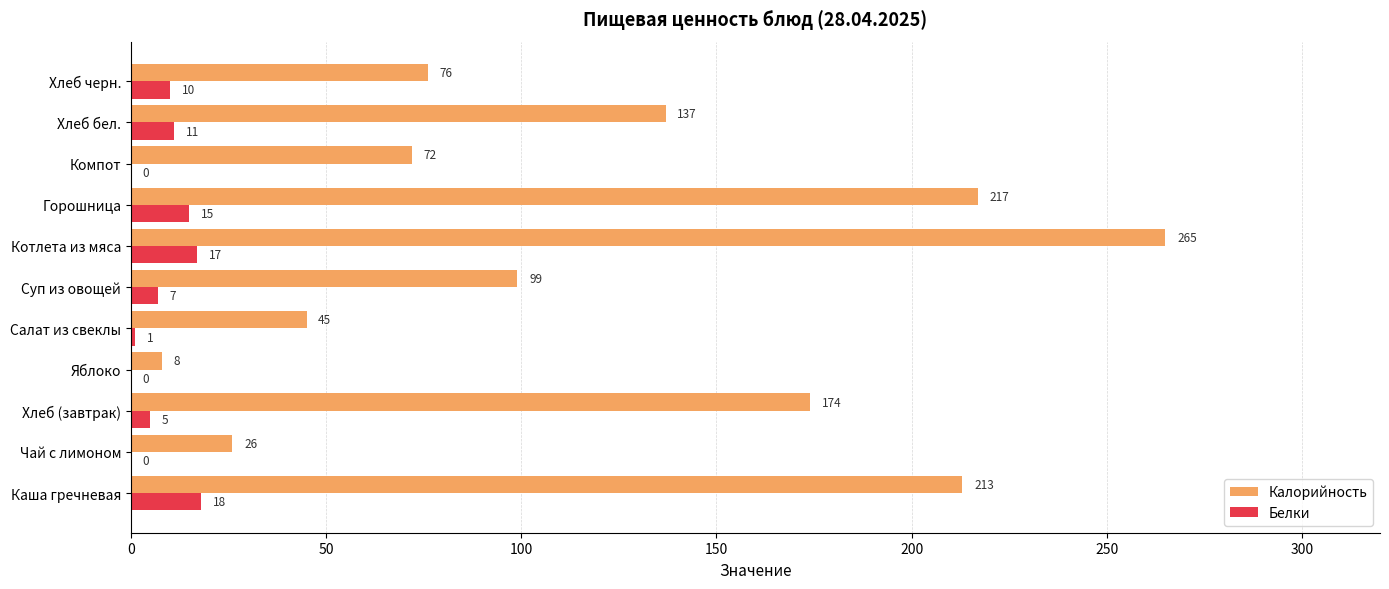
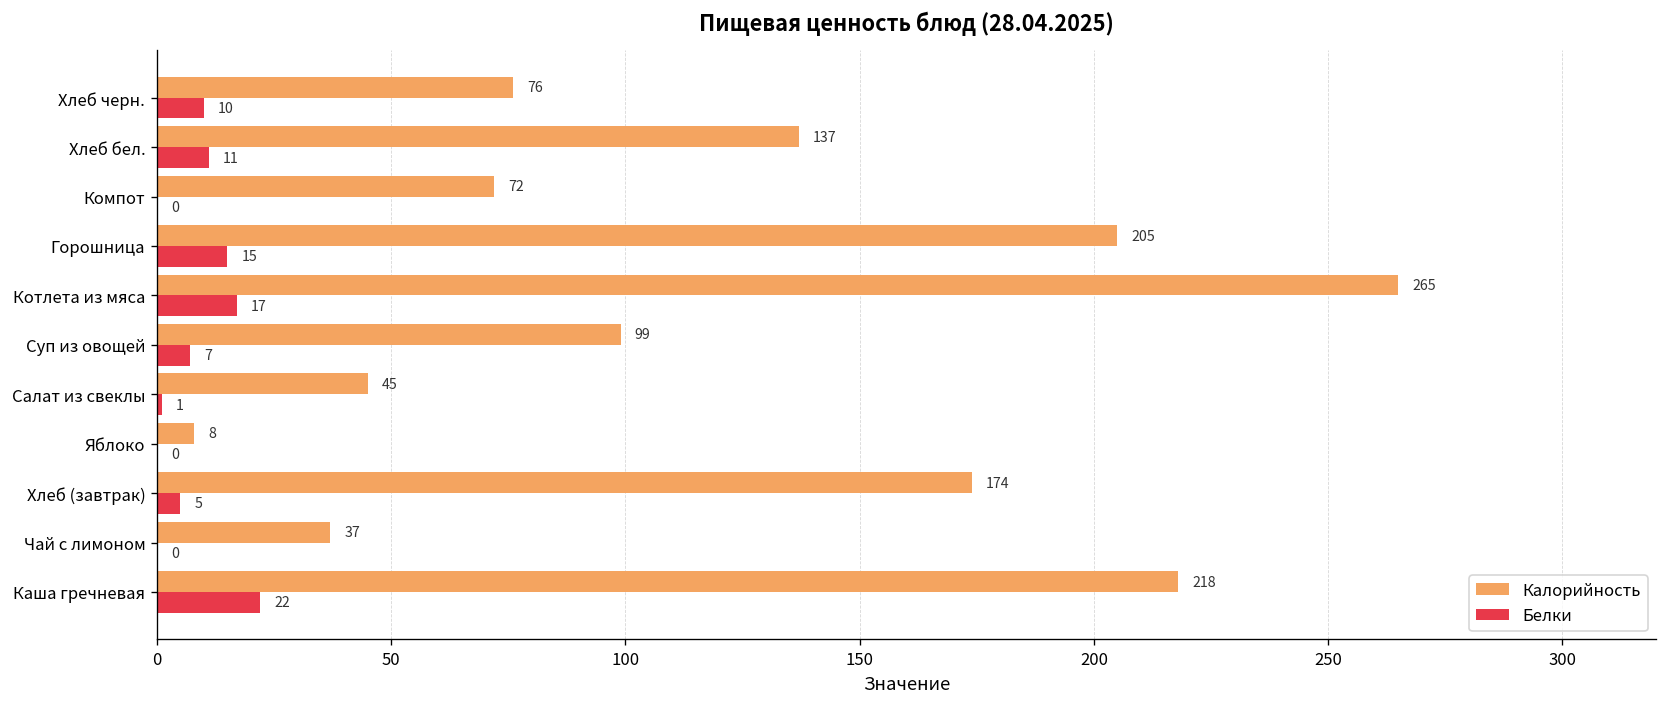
Калорийность, Горошница: 217 -> 205
Калорийность, Чай с лимоном: 26 -> 37
Калорийность, Каша гречневая: 213 -> 218
Белки, Каша гречневая: 18 -> 22
